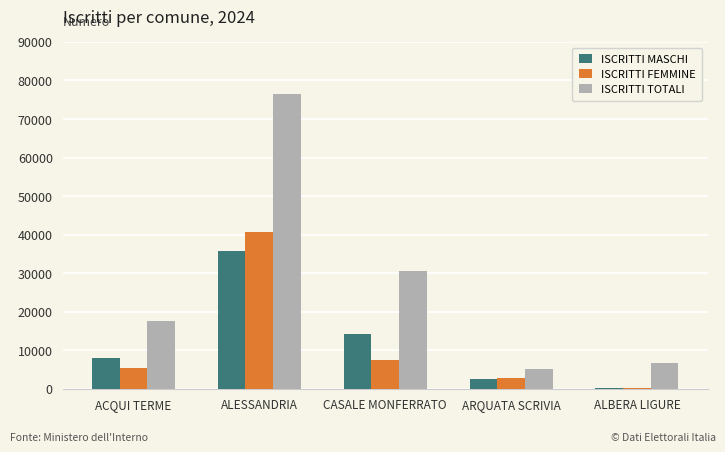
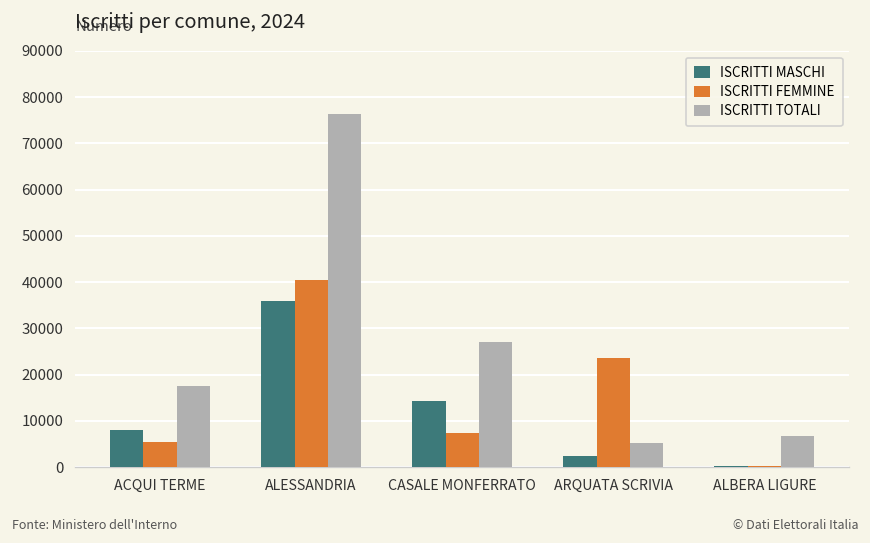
ISCRITTI TOTALI, CASALE MONFERRATO: 30000 -> 27000
ISCRITTI FEMMINE, ARQUATA SCRIVIA: 3000 -> 24000
